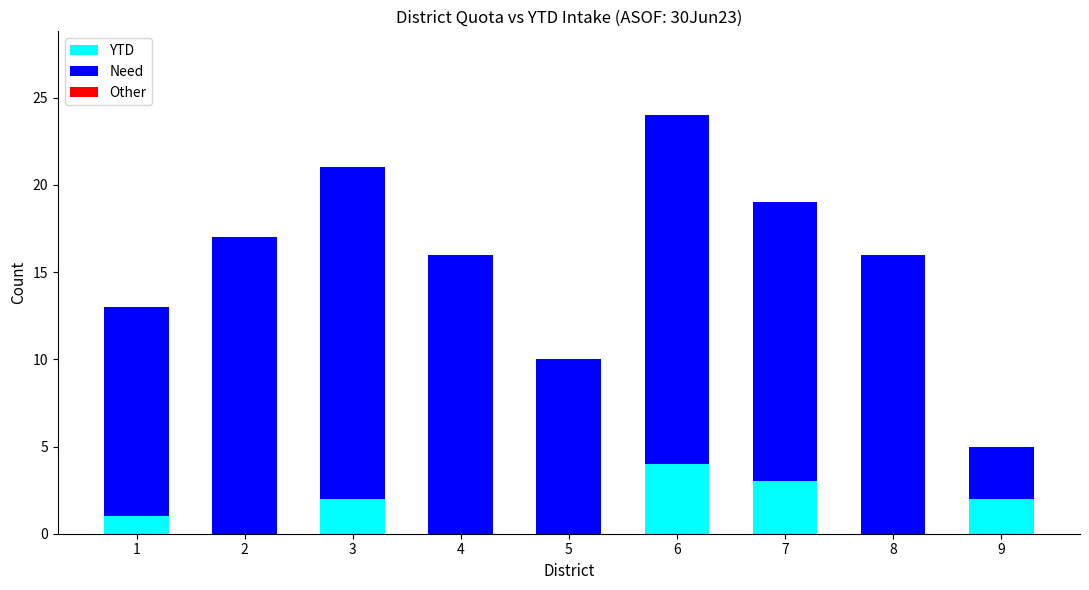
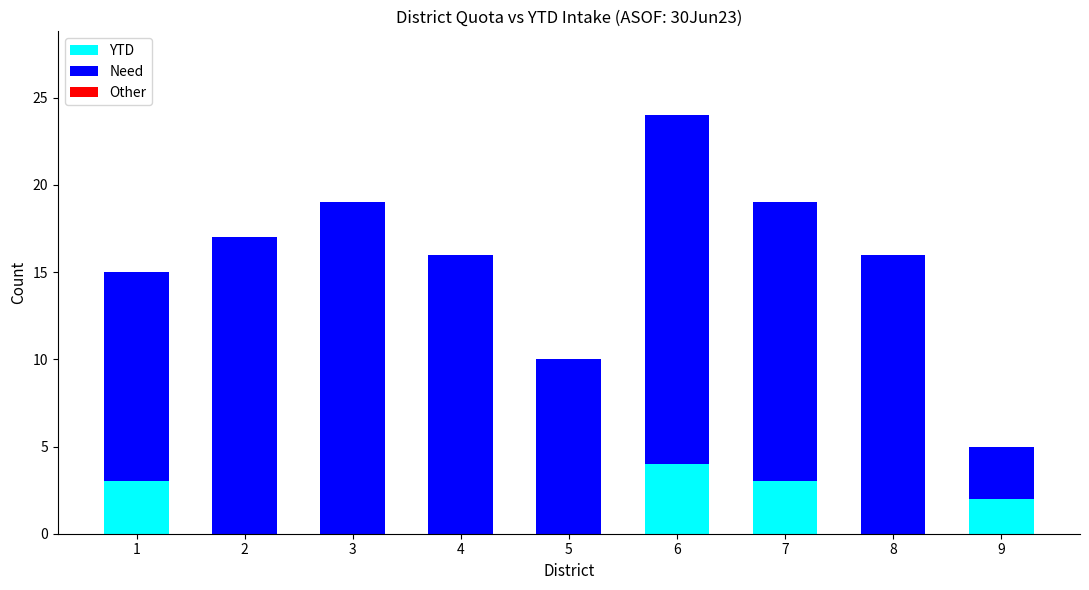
YTD, 1: 1 -> 3
YTD, 3: 2 -> 0
